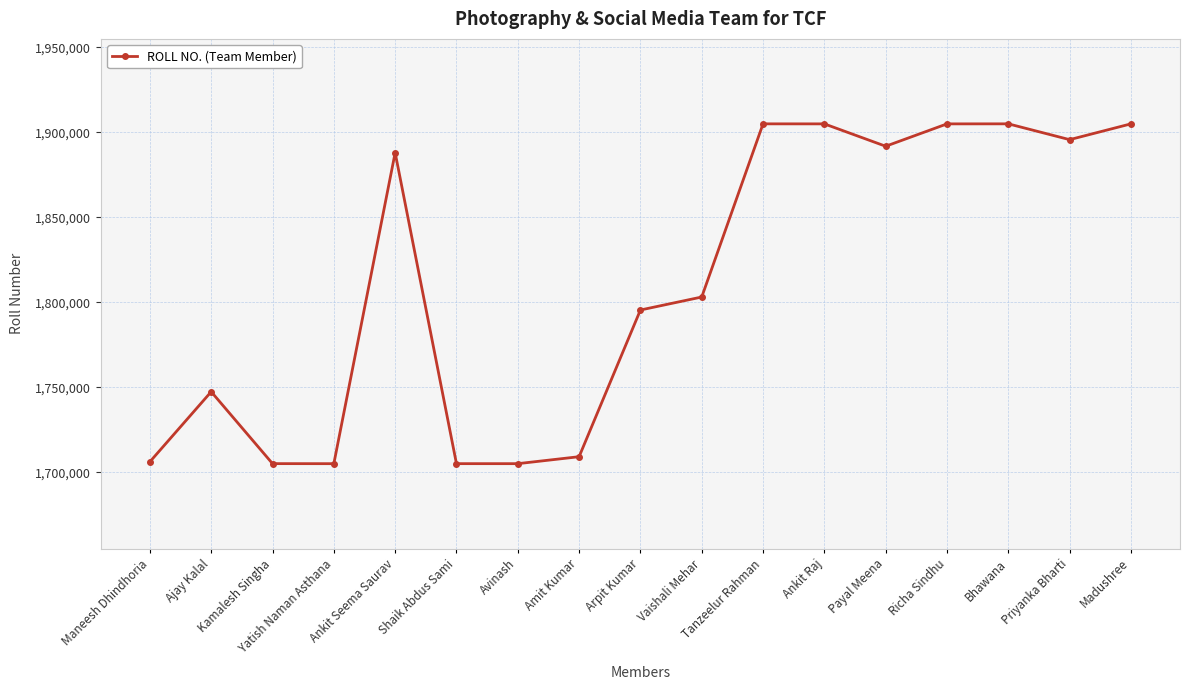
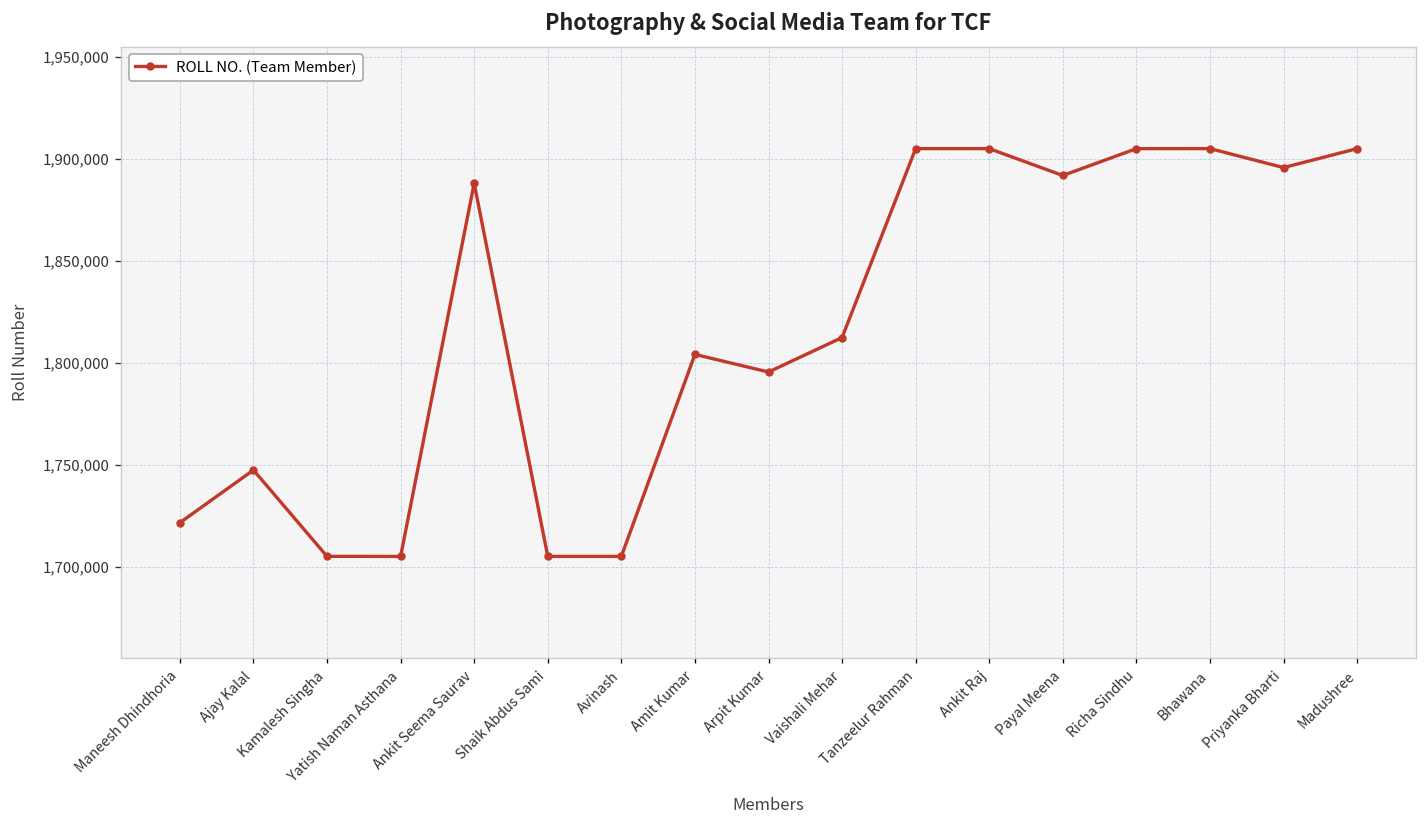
Maneesh Dhindhoria: 1,706,000 -> 1,722,000
Amit Kumar: 1,709,000 -> 1,804,000
Vaishali Mehar: 1,803,000 -> 1,812,000
